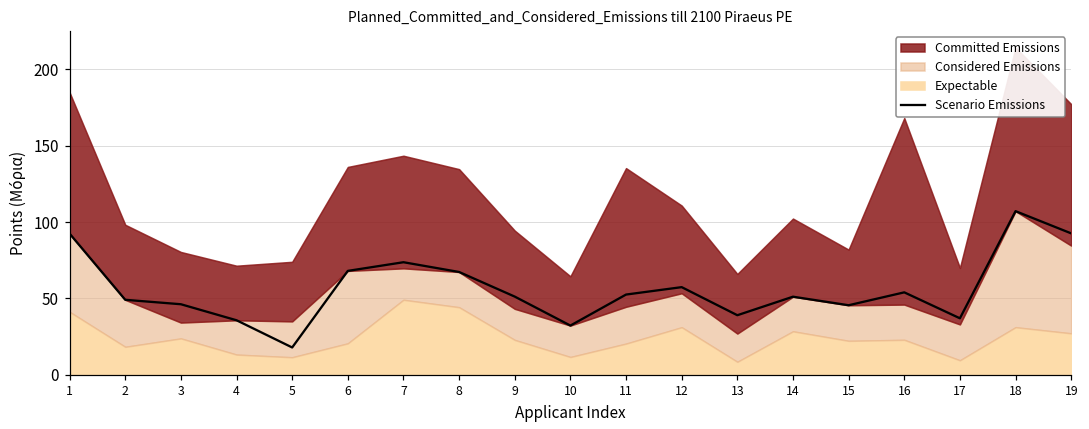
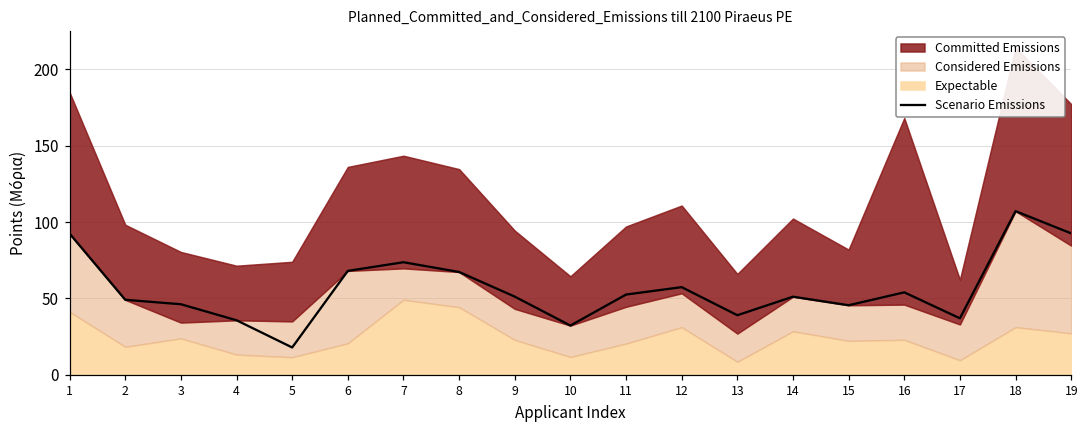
Committed Emissions, 11: 91 -> 53
Committed Emissions, 17: 37 -> 29
